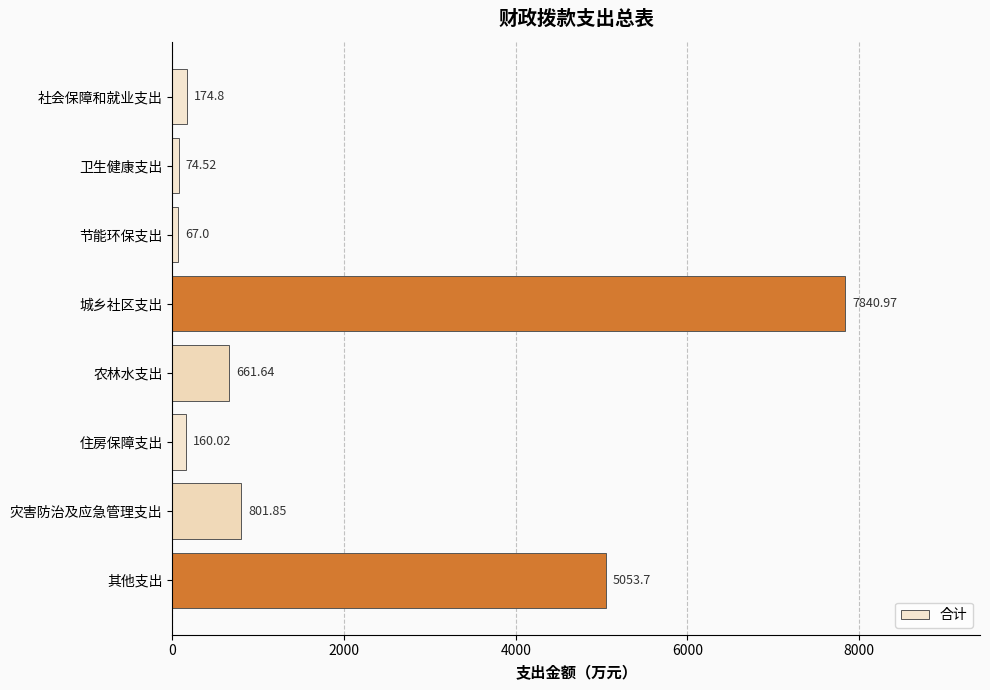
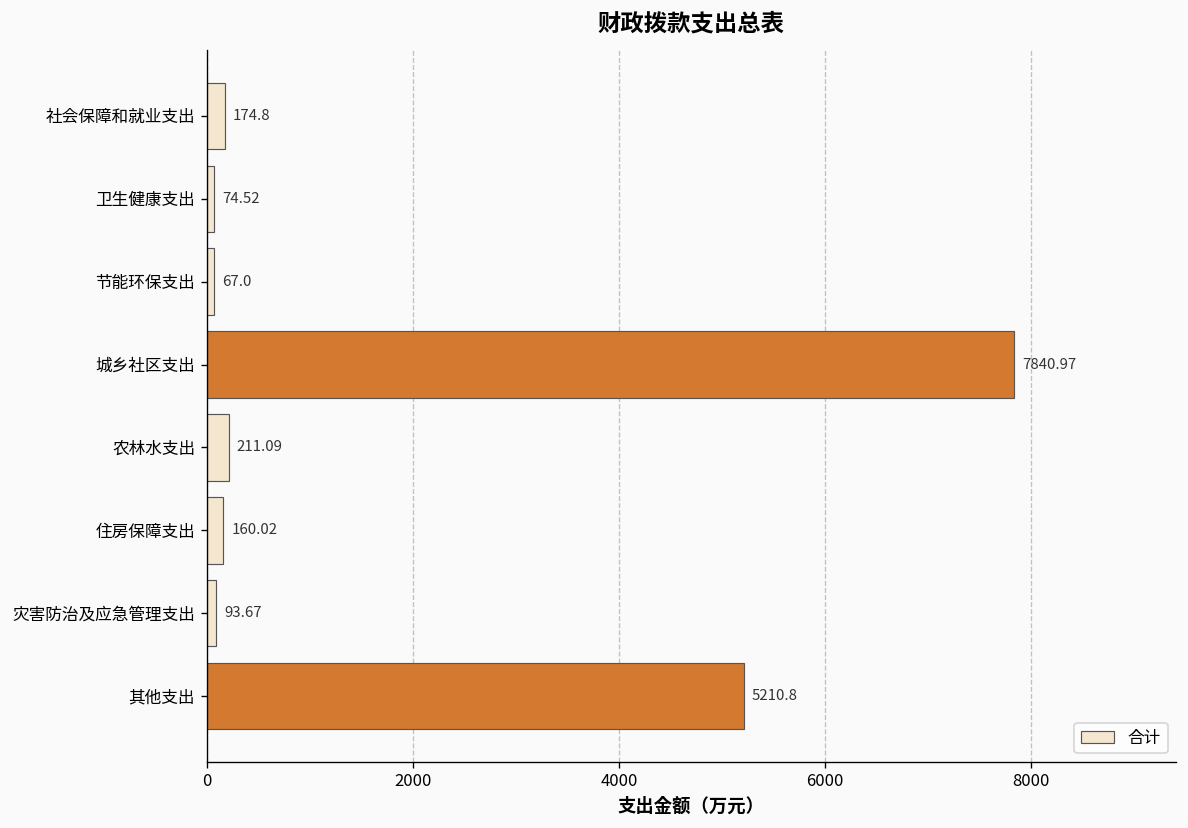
农林水支出: 661.64 -> 211.09
灾害防治及应急管理支出: 801.85 -> 93.67
其他支出: 5053.7 -> 5210.8
